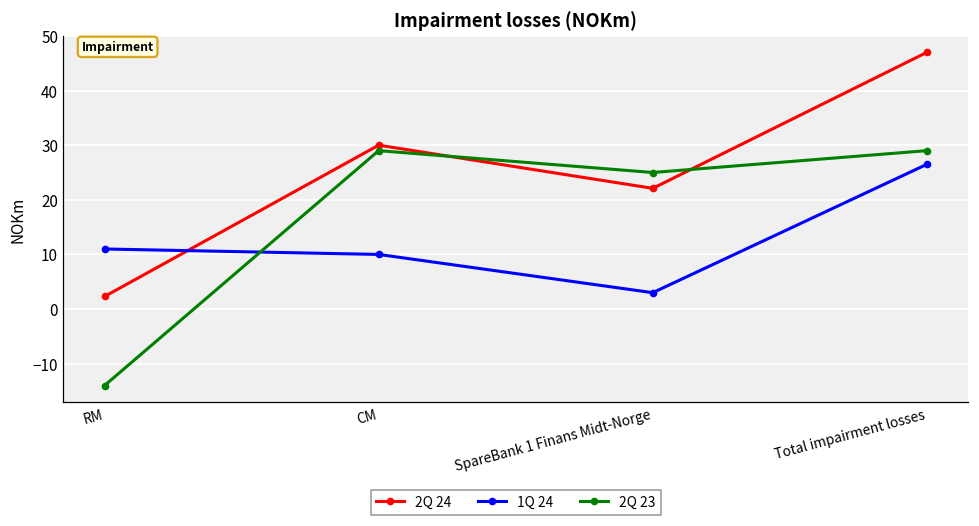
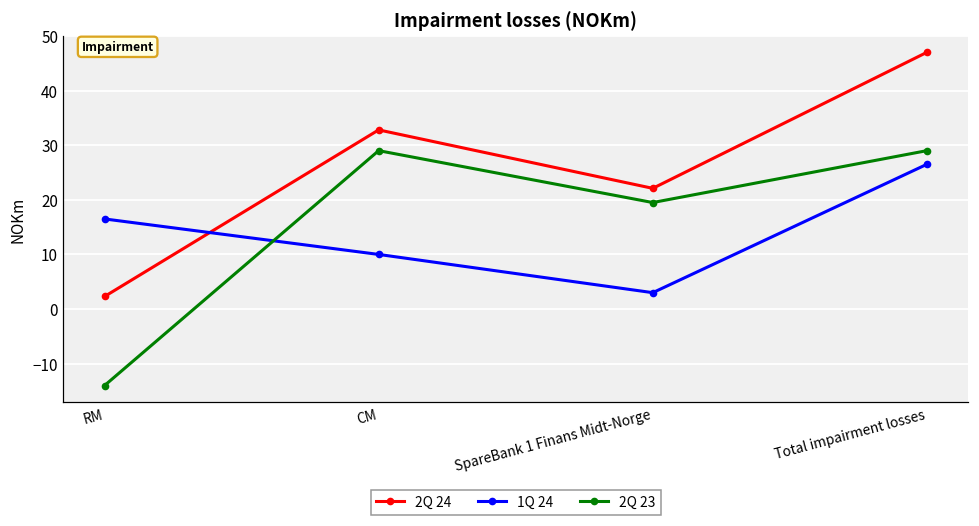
1Q 24, RM: 11 -> 17
2Q 24, CM: 30 -> 33
2Q 23, SpareBank 1 Finans Midt-Norge: 25 -> 20
